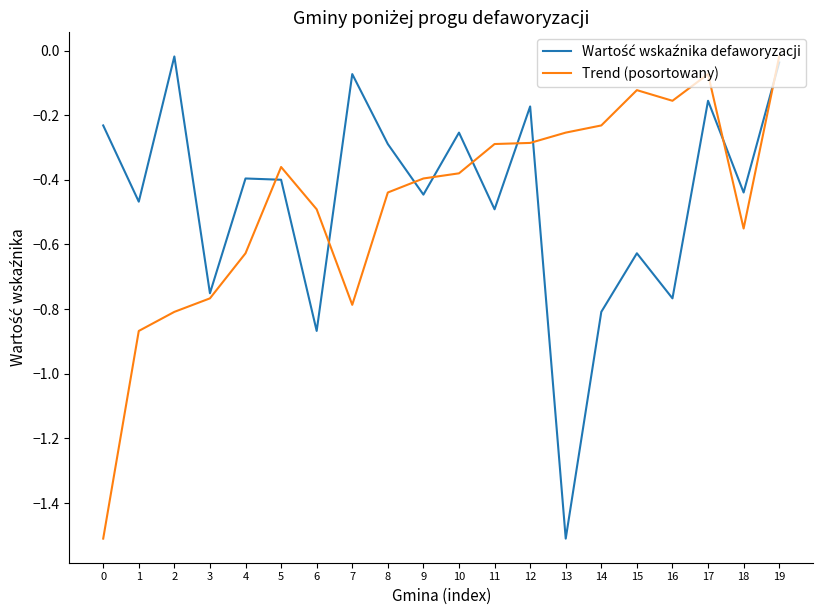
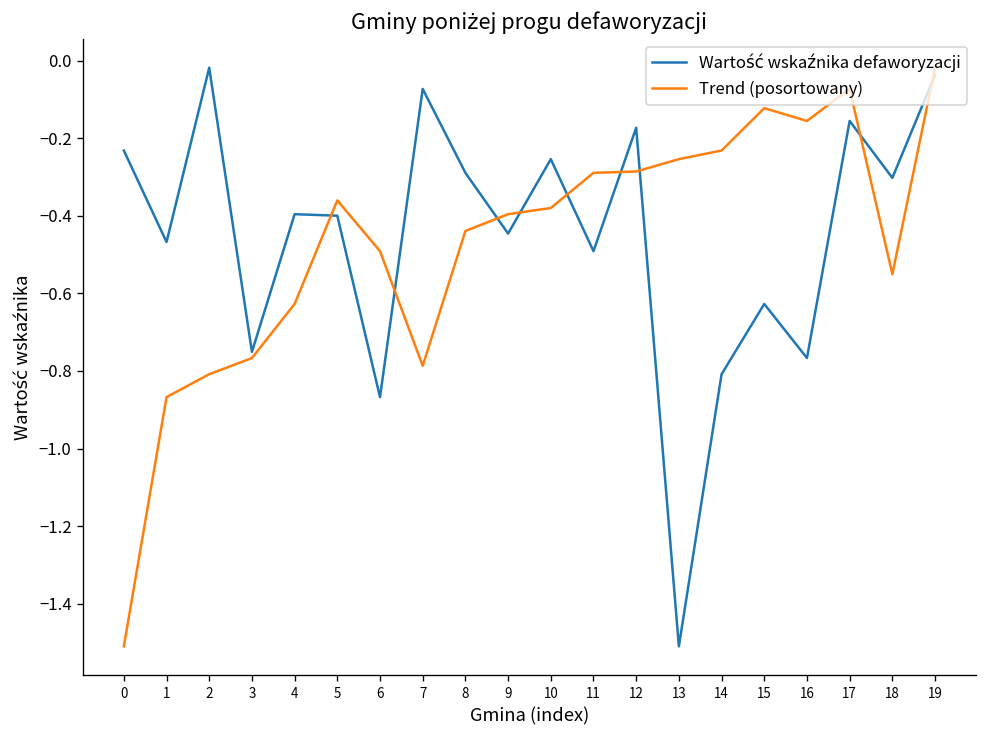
Wartość wskaźnika defaworyzacji, 18: -0.44 -> -0.30
